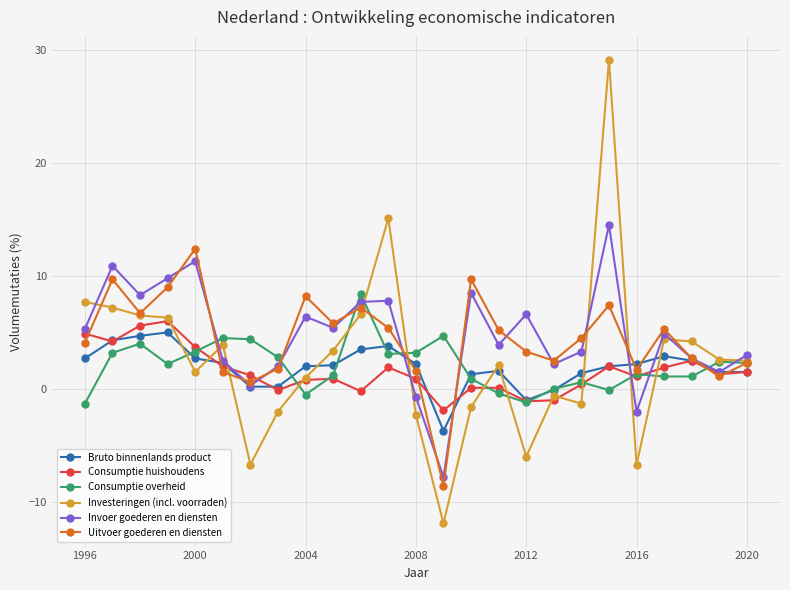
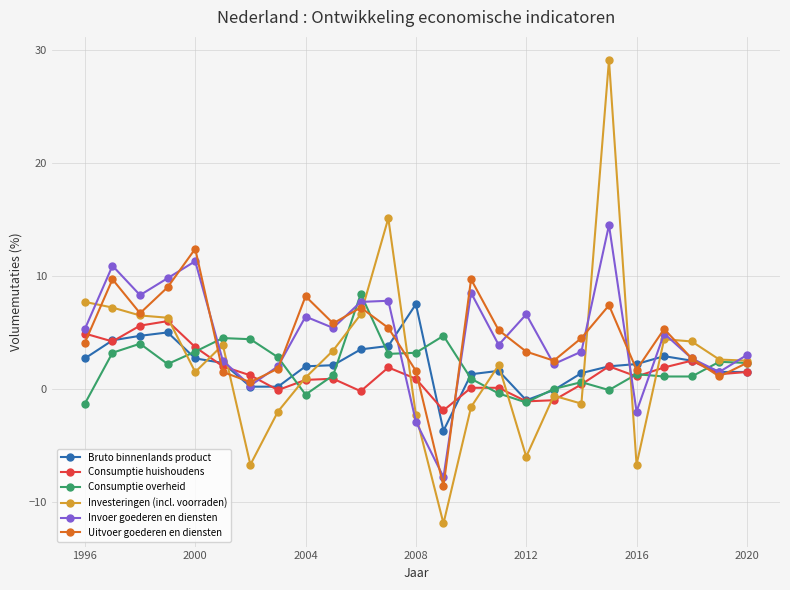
Bruto binnenlands product, 2008: 2.2 -> 7.5
Invoer goederen en diensten, 2008: -0.7 -> -2.9
